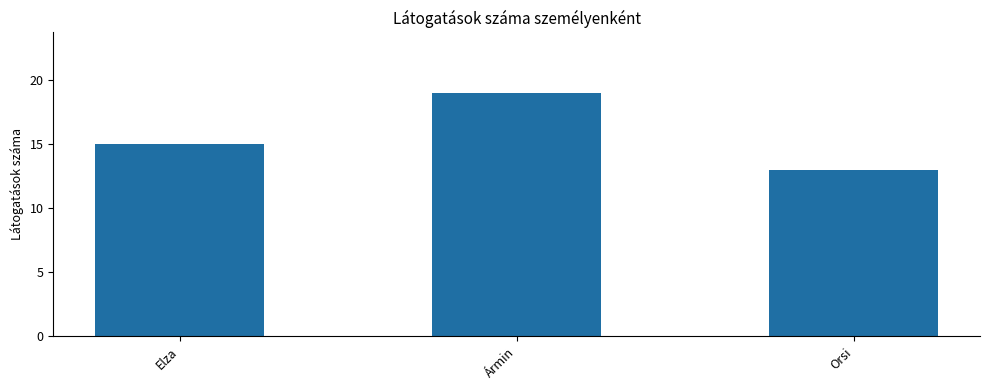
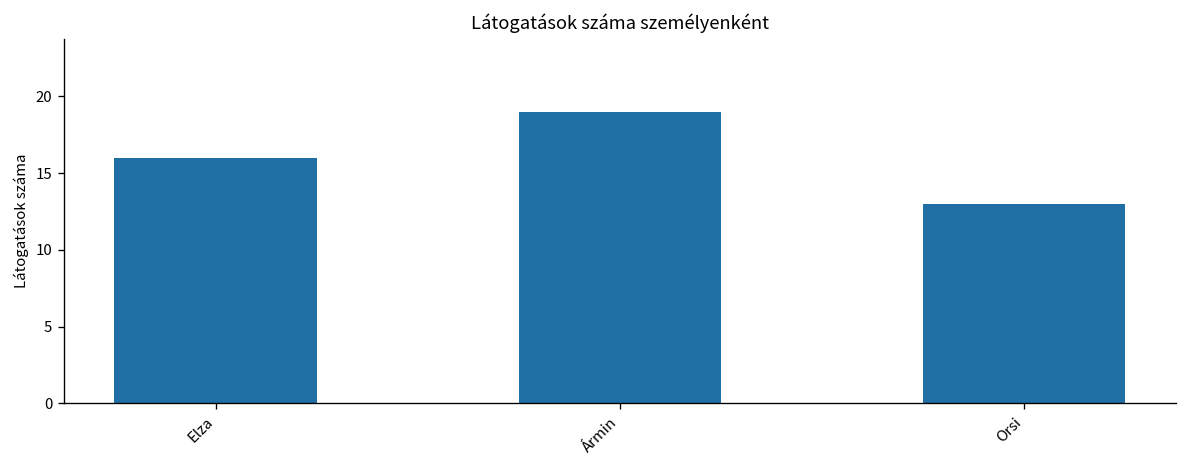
Elza: 15 -> 16
